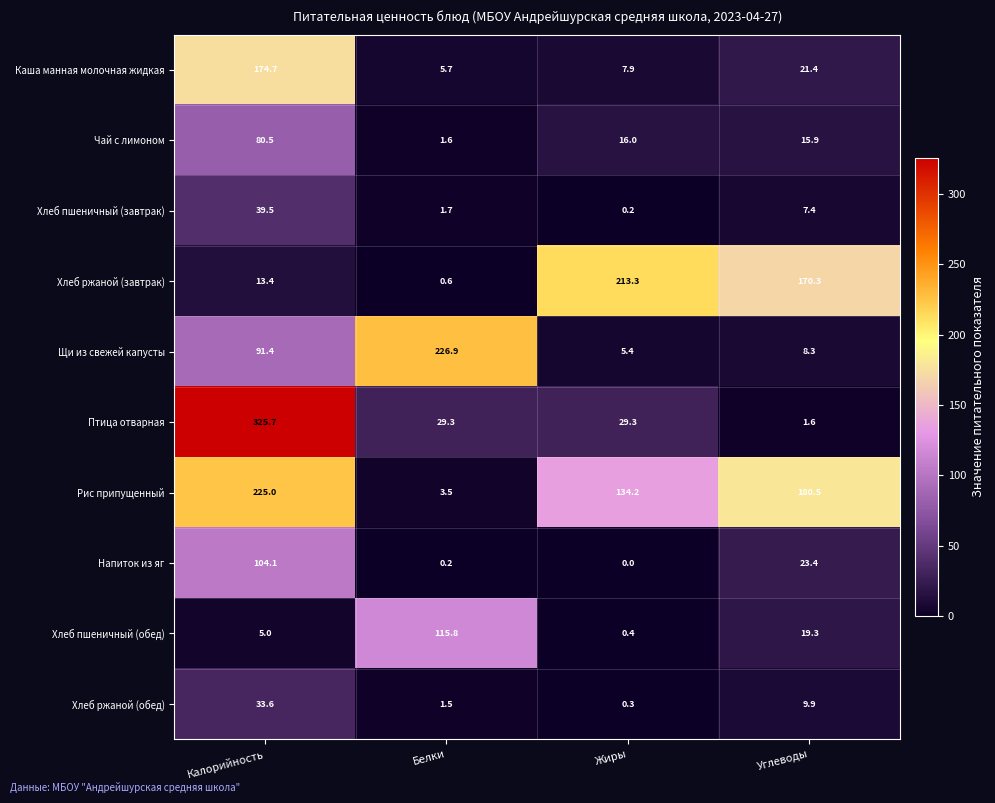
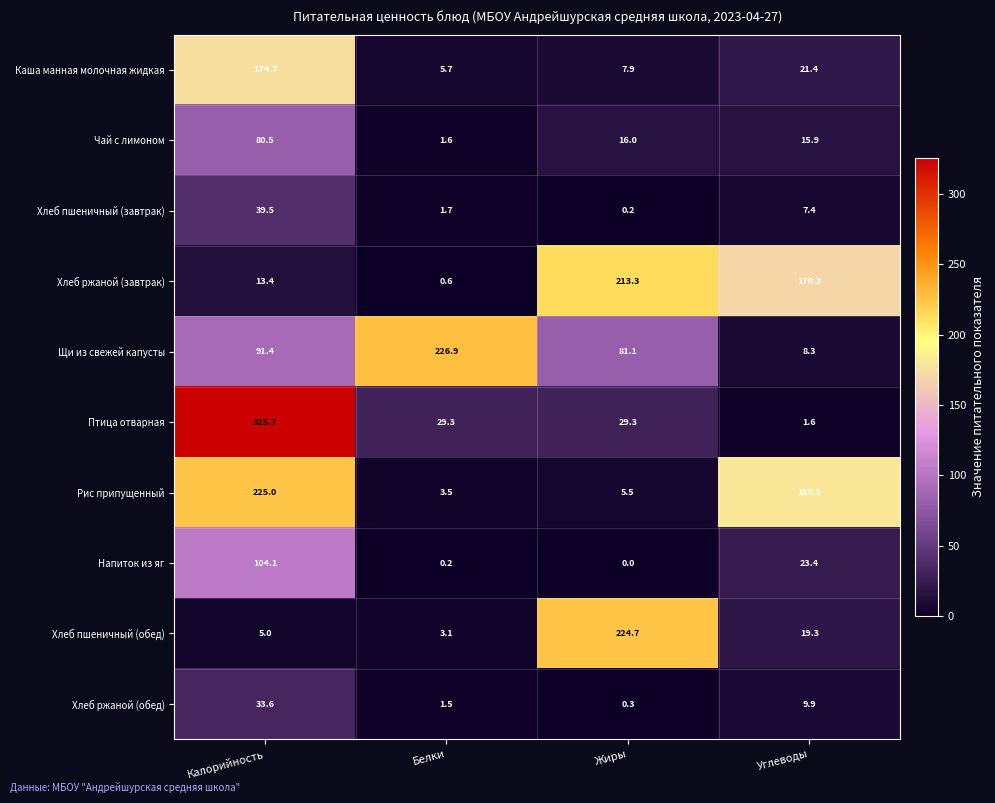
Щи из свежей капусты, Жиры: 5.4 -> 81.1
Рис припущенный, Жиры: 134.2 -> 5.5
Хлеб пшеничный (обед), Белки: 115.8 -> 3.1
Хлеб пшеничный (обед), Жиры: 0.4 -> 224.7
